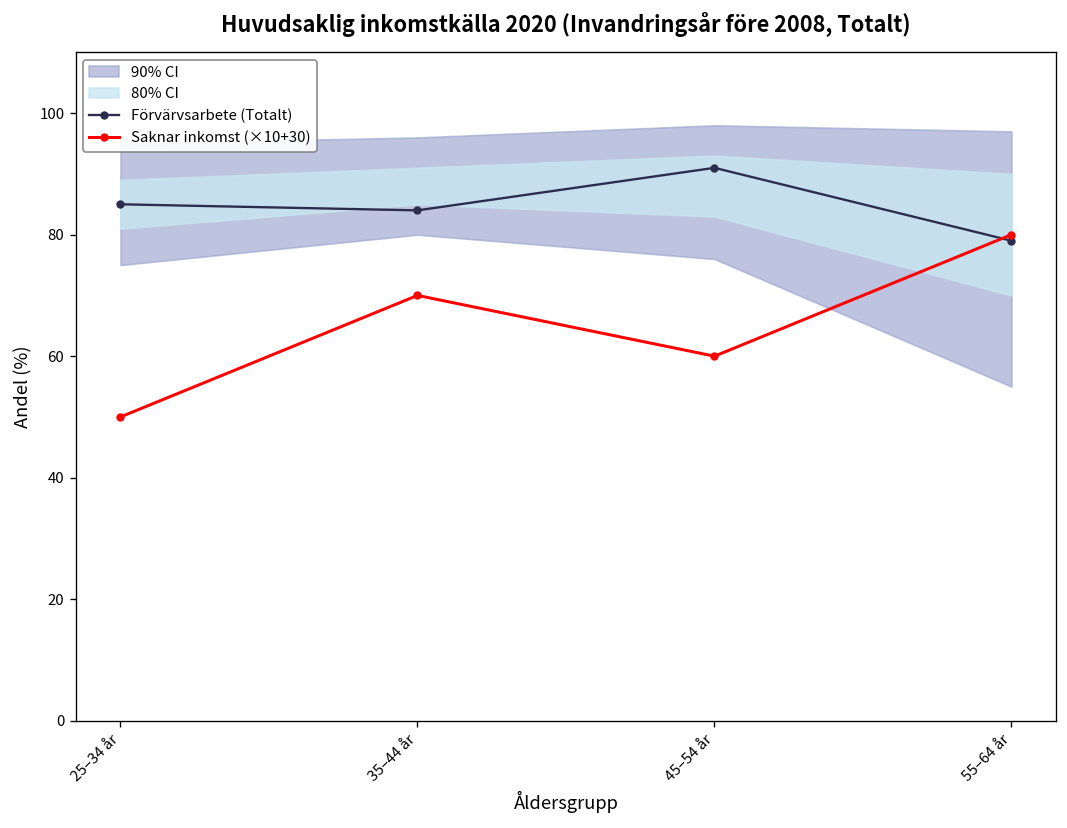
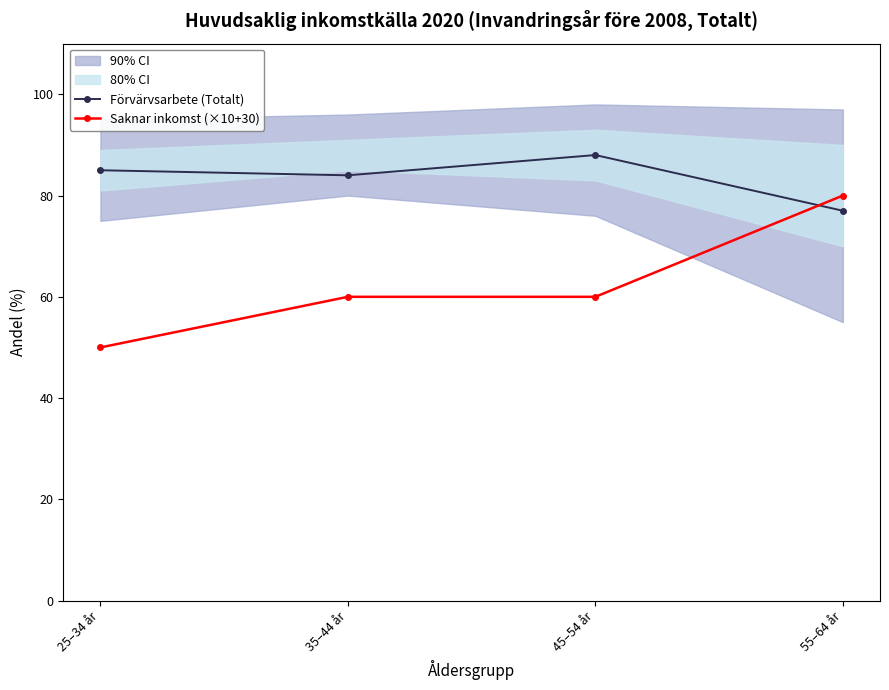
Saknar inkomst (×10+30), 35–44 år: 70 -> 60
Förvärvsarbete (Totalt), 45–54 år: 91 -> 88
Förvärvsarbete (Totalt), 55–64 år: 79 -> 77
